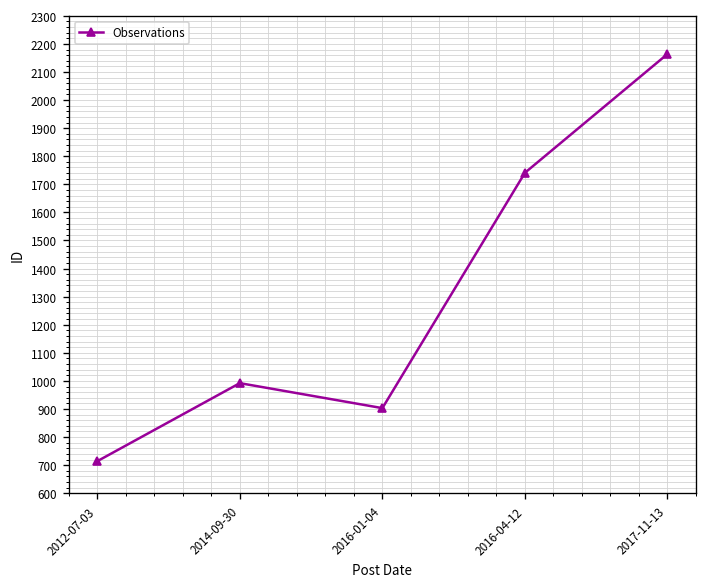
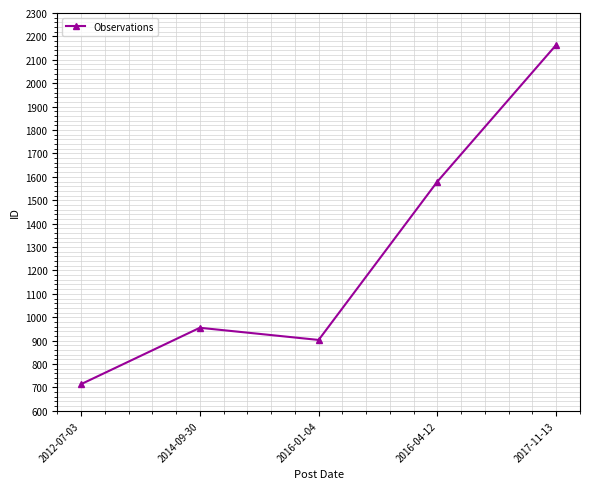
2014-09-30: 990 -> 960
2016-04-12: 1740 -> 1580
